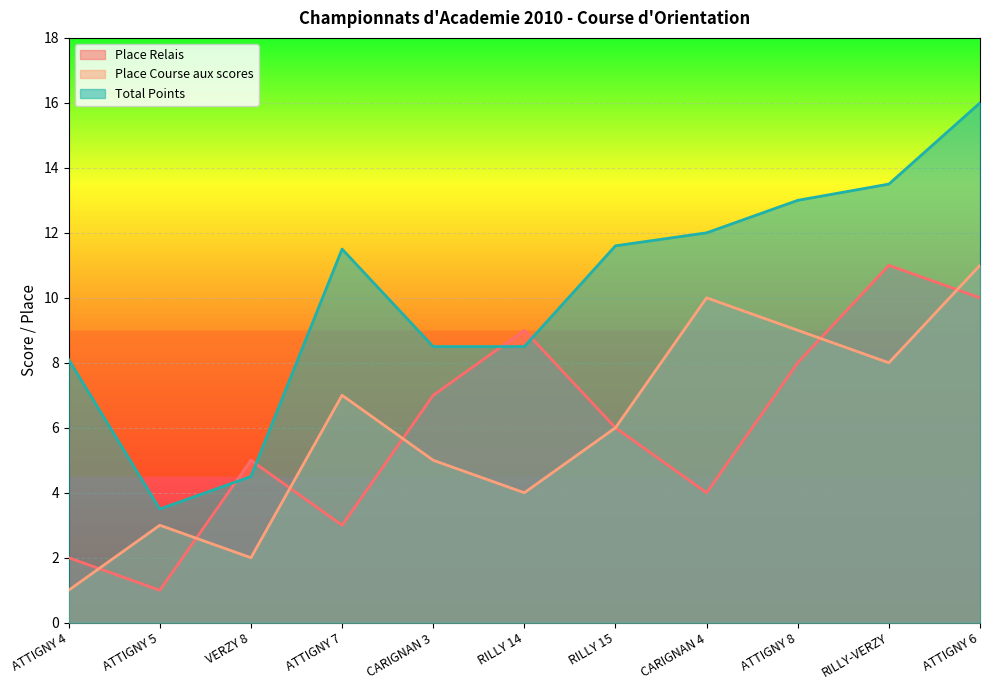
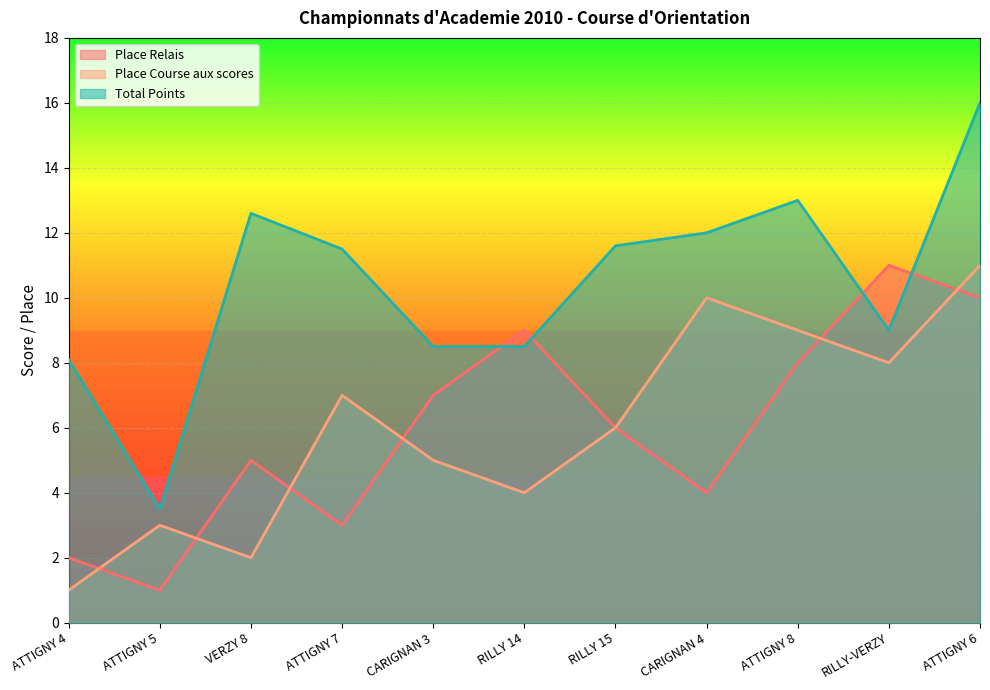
Total Points, VERZY 8: 4.5 -> 12.6
Total Points, RILLY-VERZY: 13.5 -> 9.0
